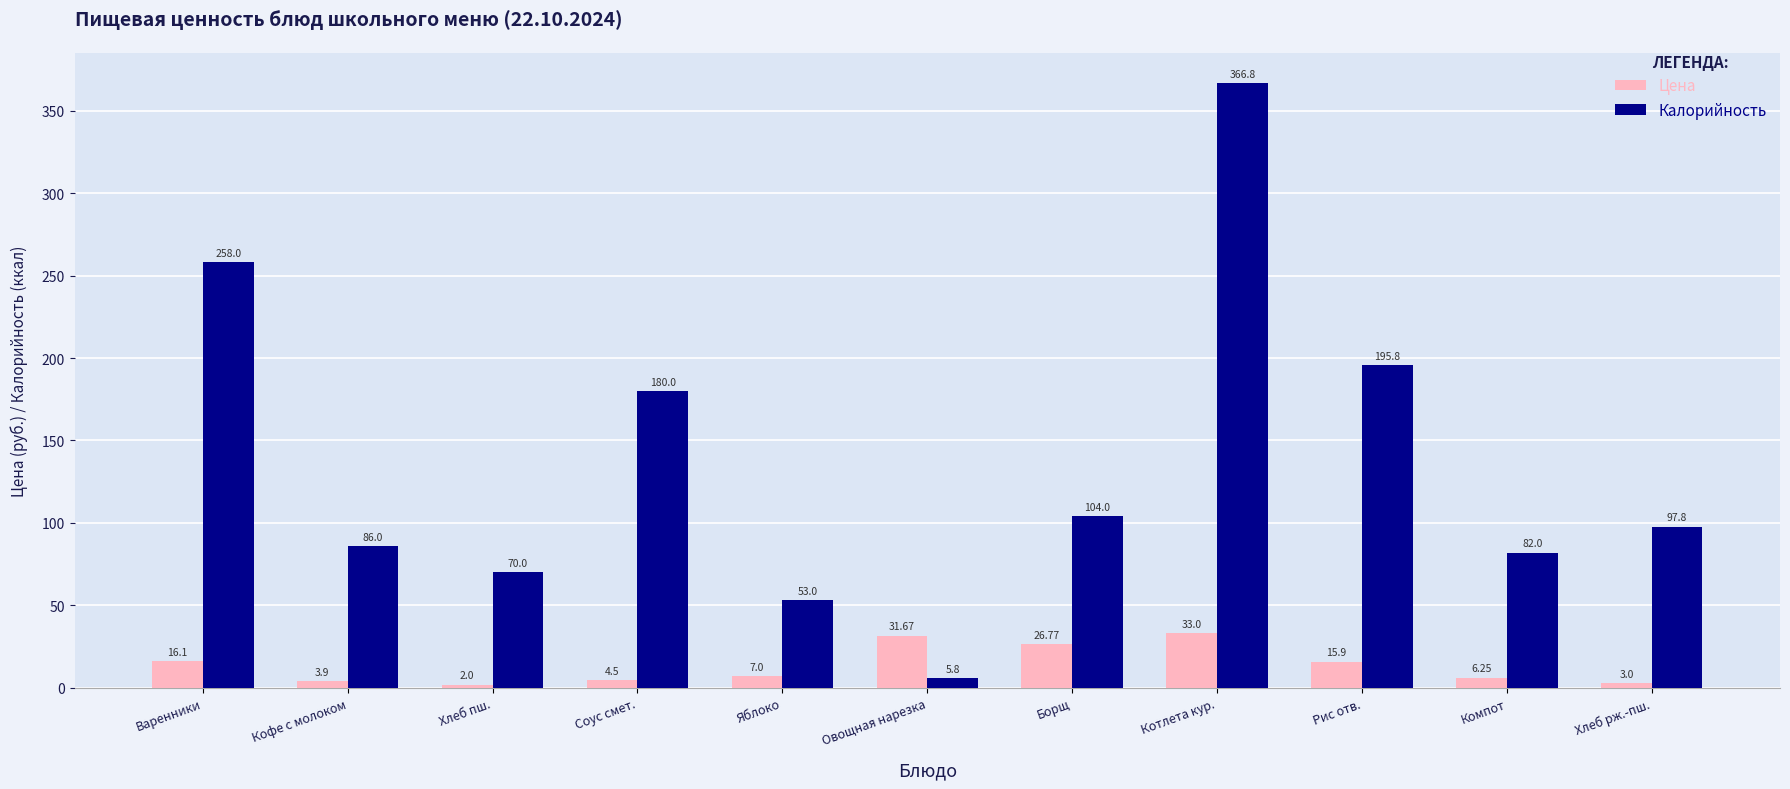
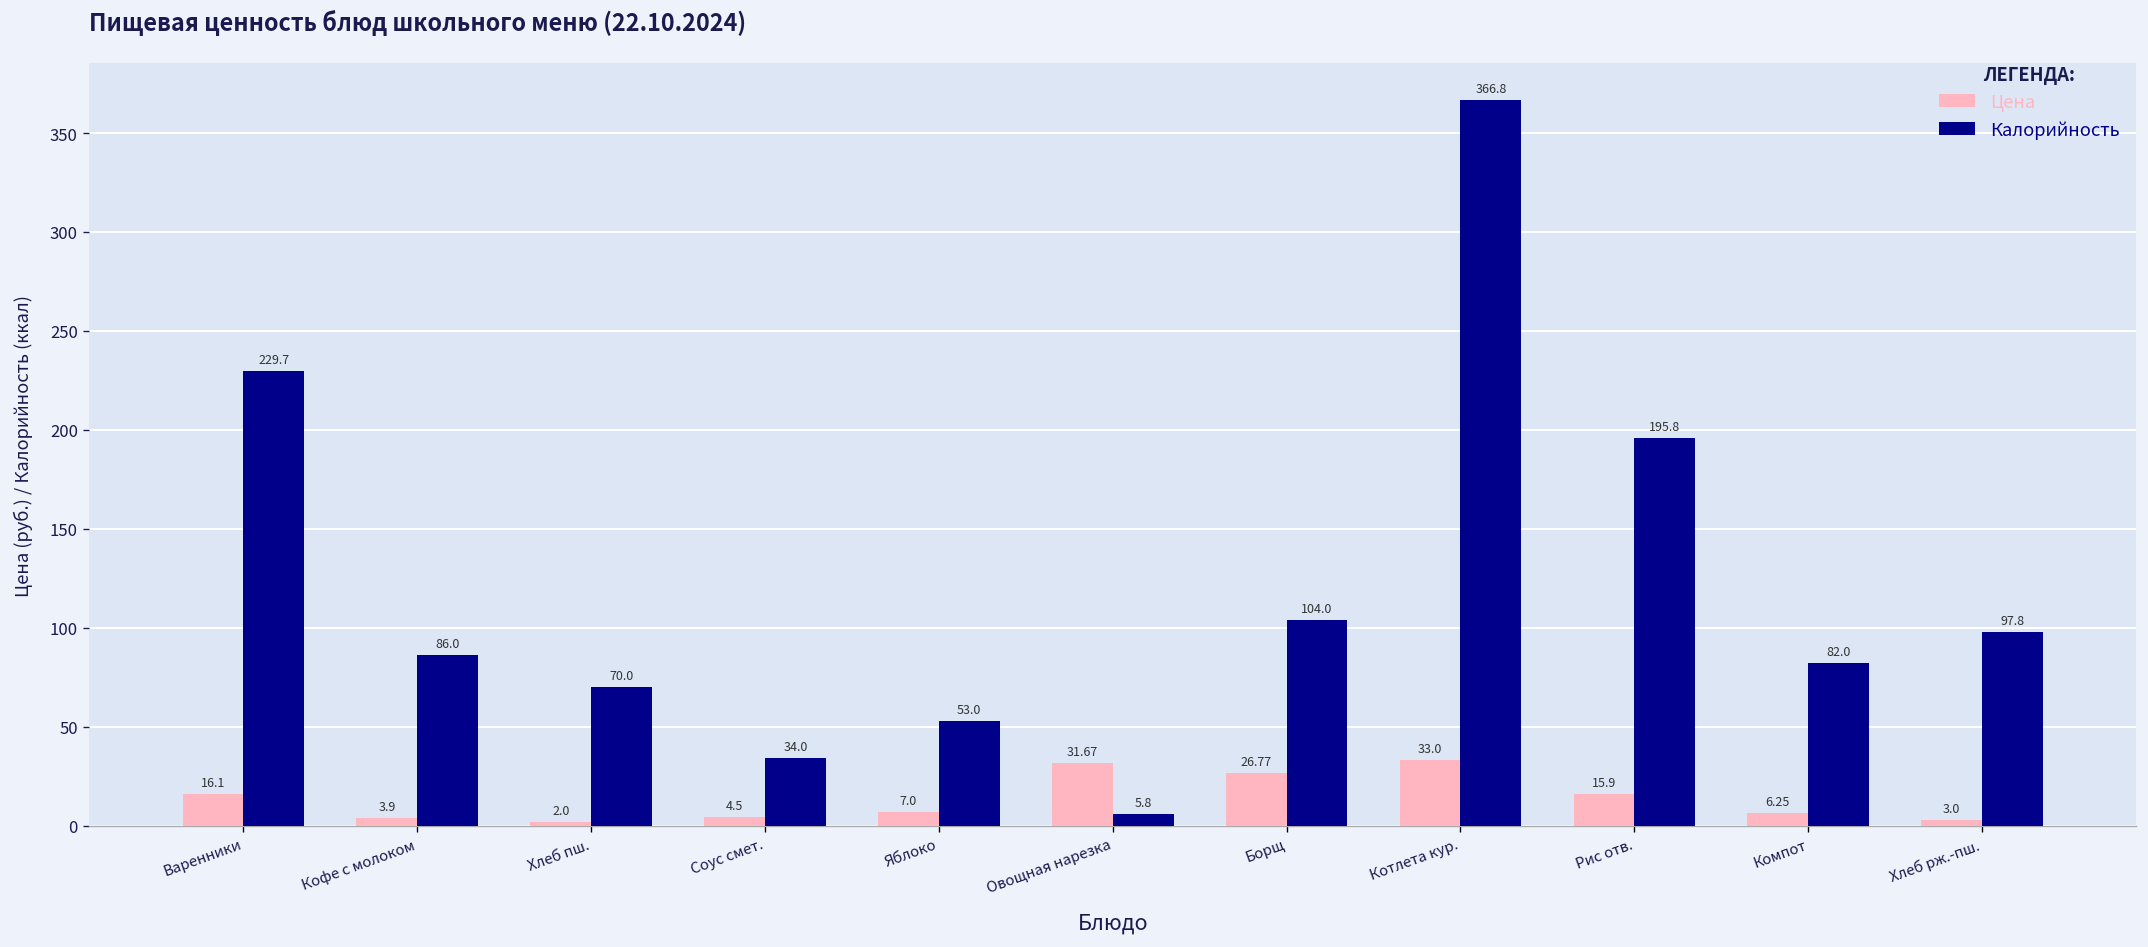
Калорийность, Варенники: 258.0 -> 229.7
Калорийность, Соус смет.: 180.0 -> 34.0
